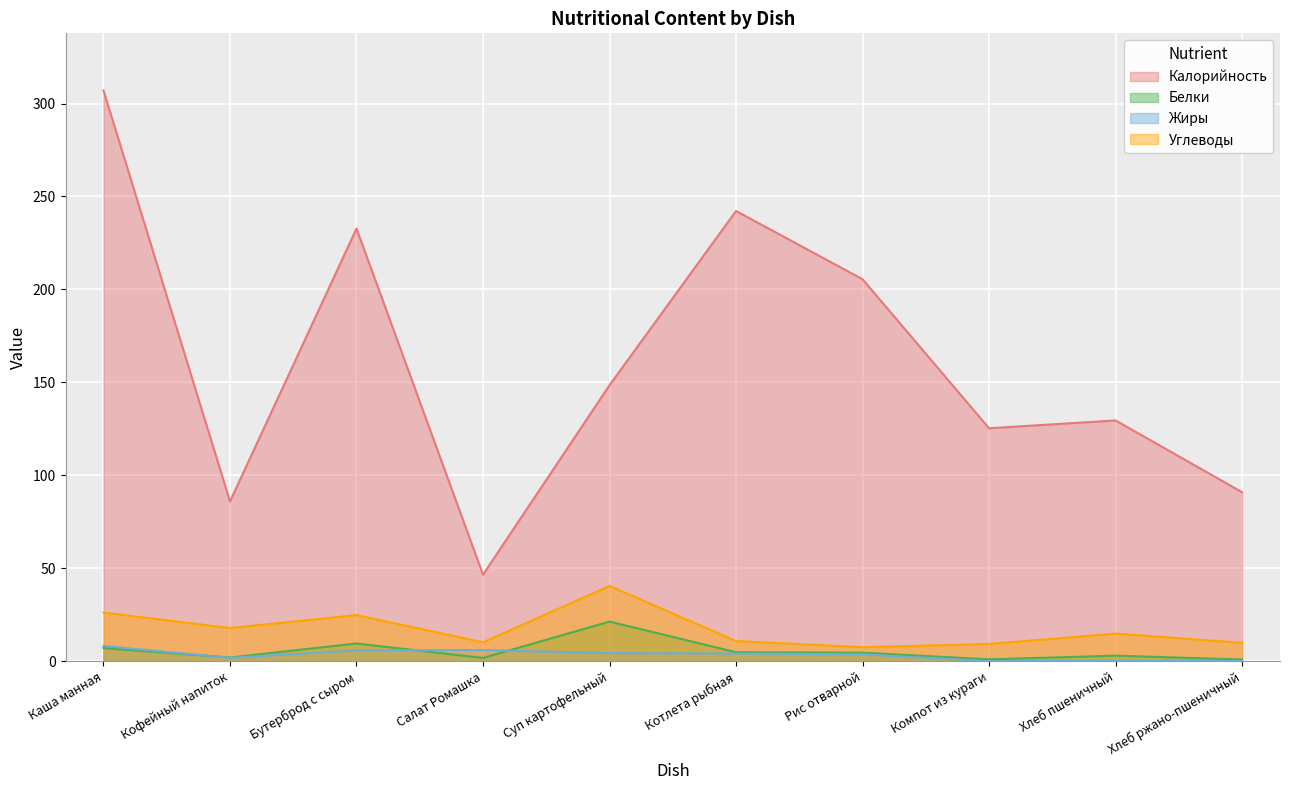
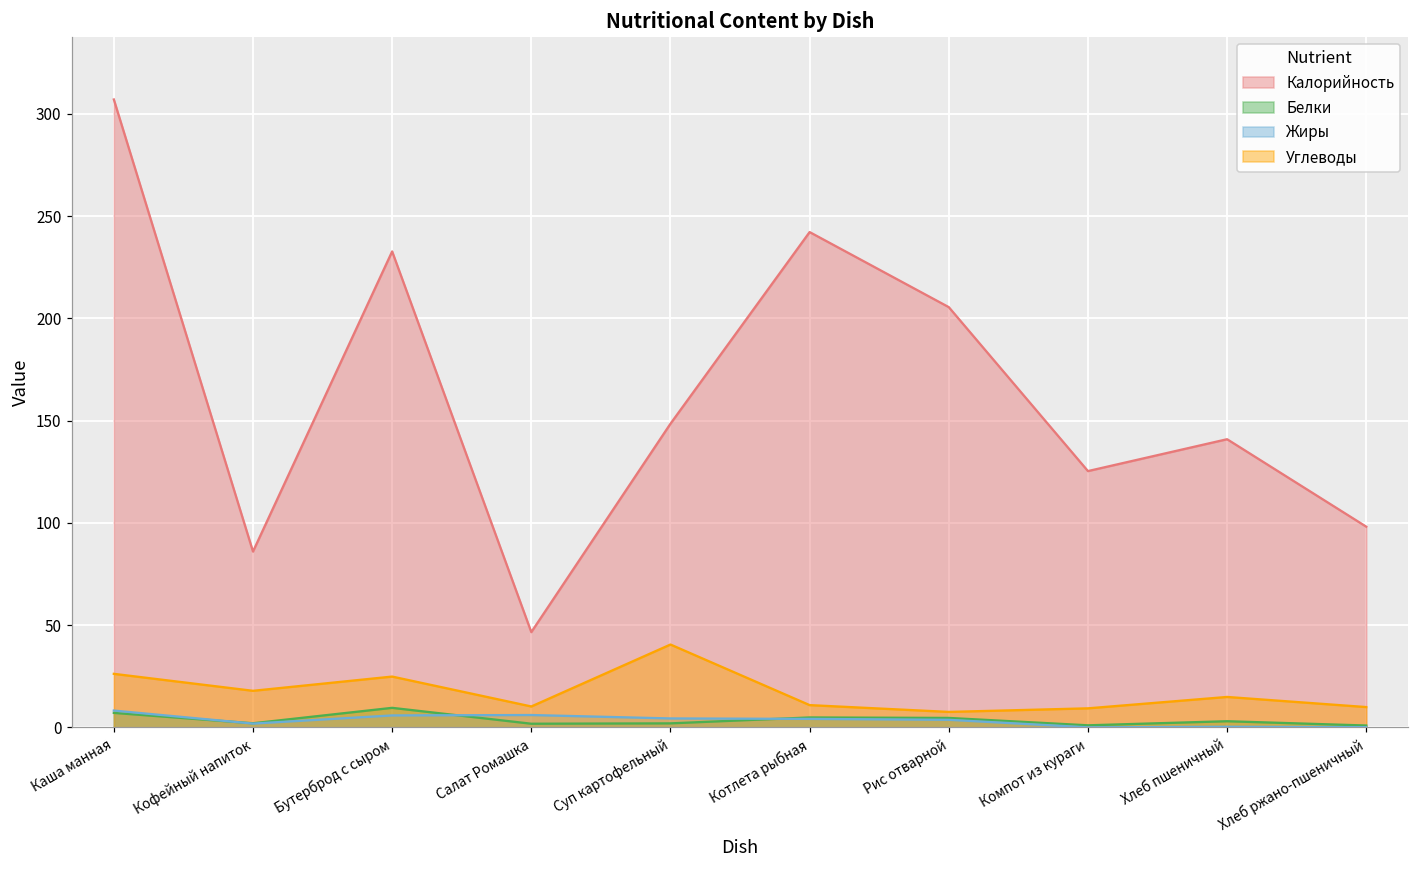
Белки, Суп картофельный: 21 -> 2
Калорийность, Хлеб пшеничный: 130 -> 141
Калорийность, Хлеб ржано-пшеничный: 91 -> 98
